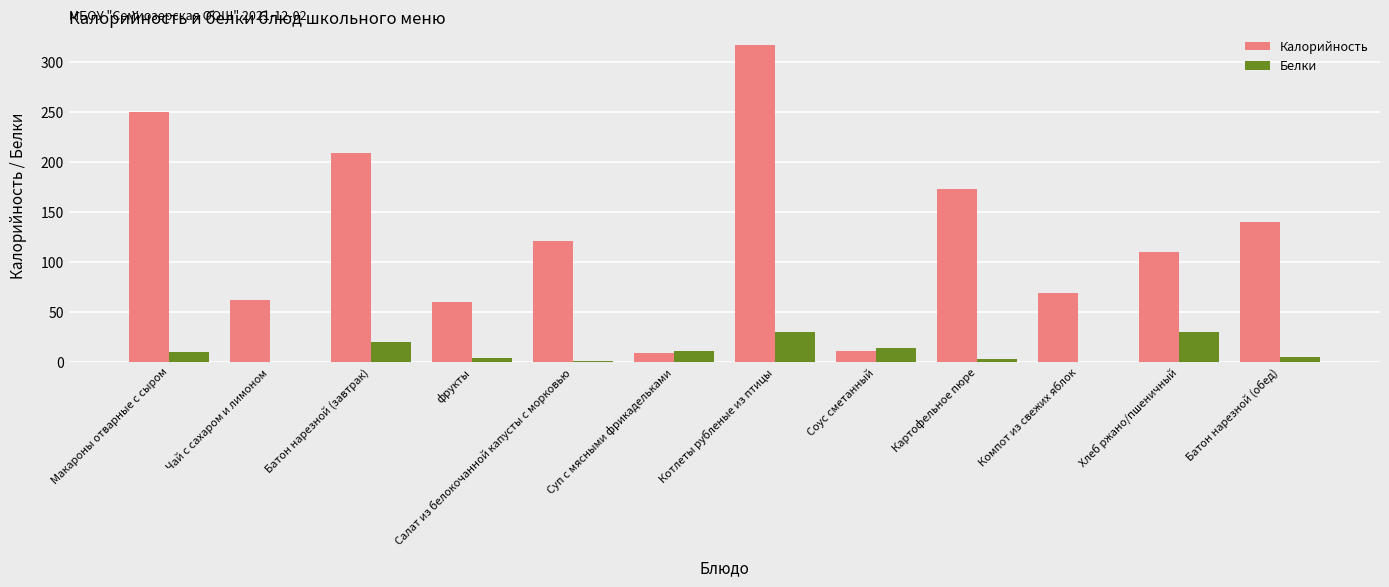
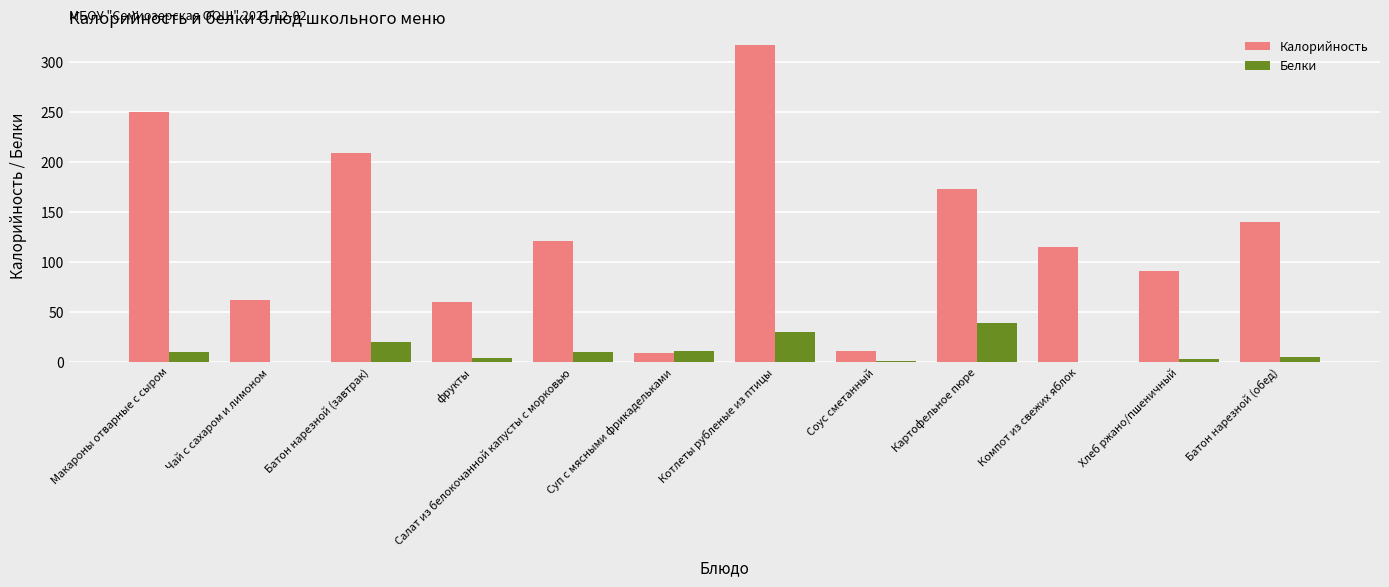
Белки, Салат из белокочанной капусты с морковью: 0 -> 10
Белки, Соус сметанный: 10 -> 0
Белки, Картофельное пюре: 0 -> 40
Калорийность, Компот из свежих яблок: 70 -> 110
Калорийность, Хлеб ржано/пшеничный: 110 -> 90
Белки, Хлеб ржано/пшеничный: 30 -> 0
